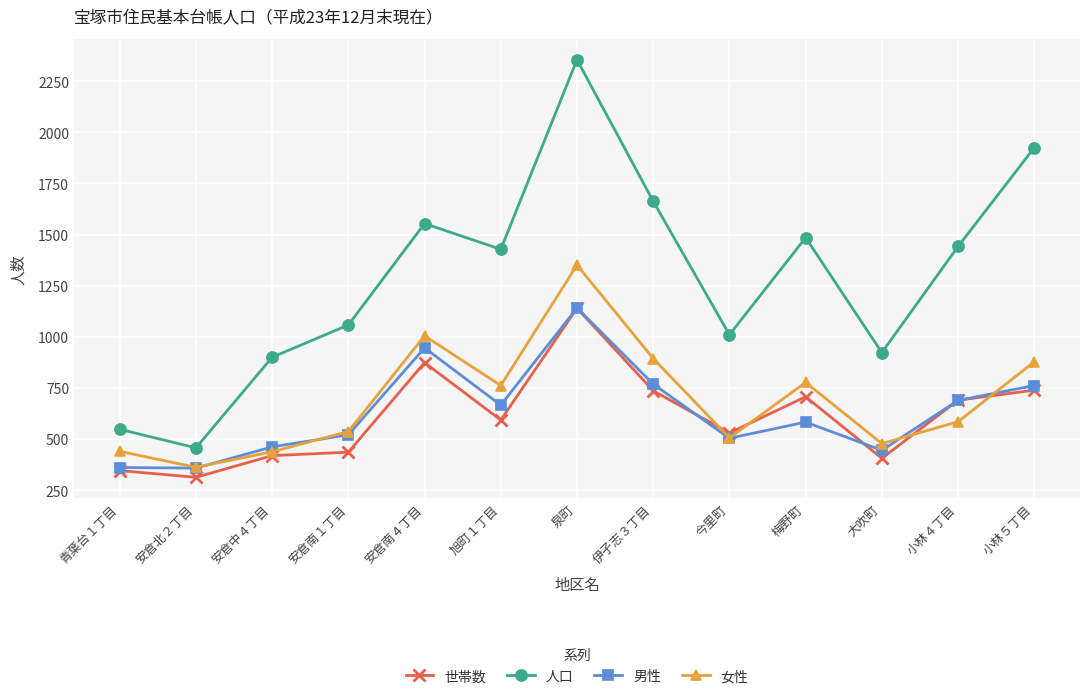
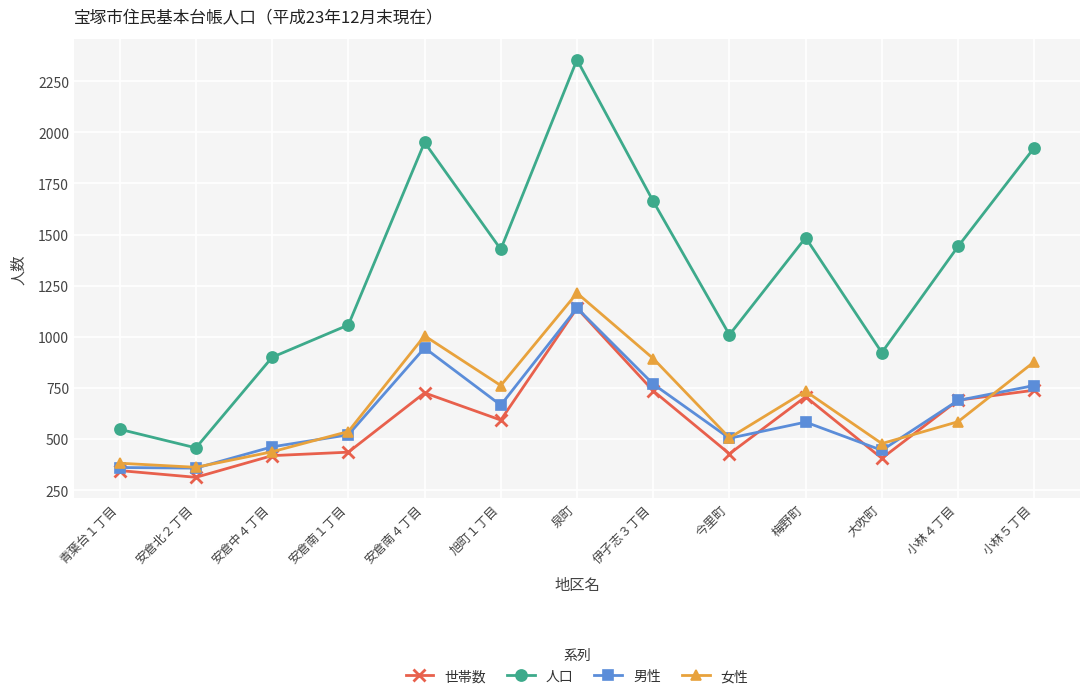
女性, 青葉台１丁目: 440 -> 380
世帯数, 安倉南４丁目: 870 -> 730
人口, 安倉南４丁目: 1550 -> 1950
女性, 泉町: 1350 -> 1210
世帯数, 今里町: 530 -> 430
女性, 梅野町: 780 -> 730
